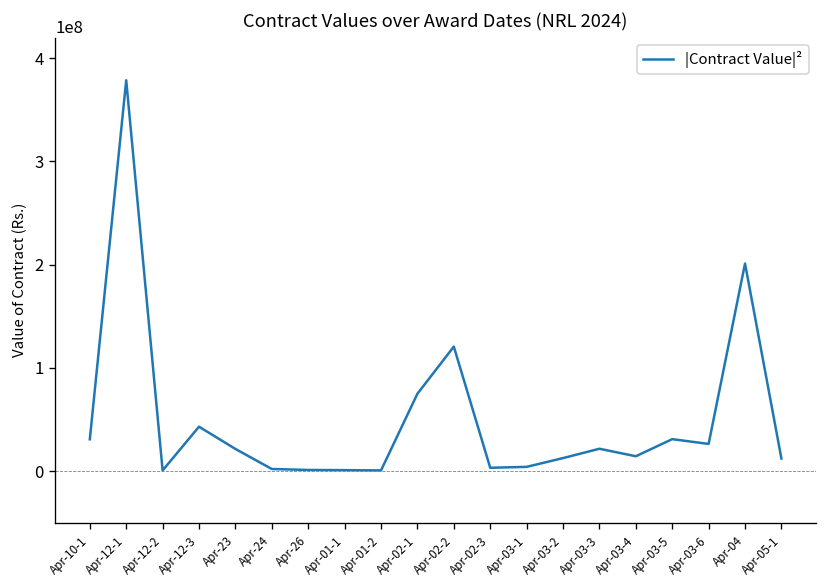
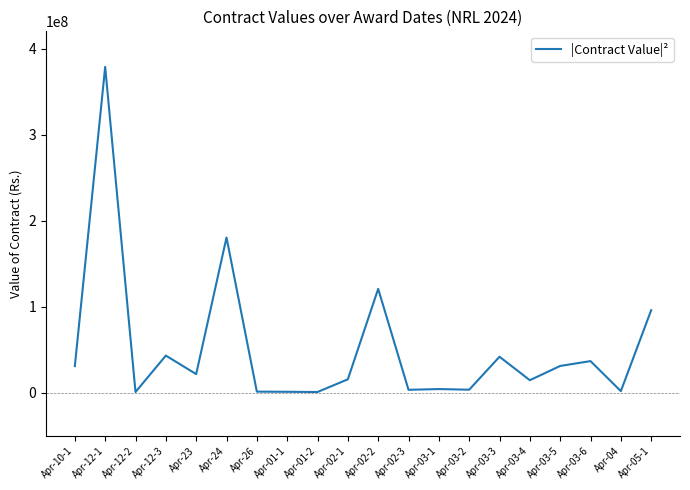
Apr-24: 0 -> 180000000
Apr-02-1: 80000000 -> 20000000
Apr-03-2: 10000000 -> 0
Apr-03-3: 20000000 -> 40000000
Apr-03-6: 30000000 -> 40000000
Apr-04: 200000000 -> 0
Apr-05-1: 10000000 -> 100000000
